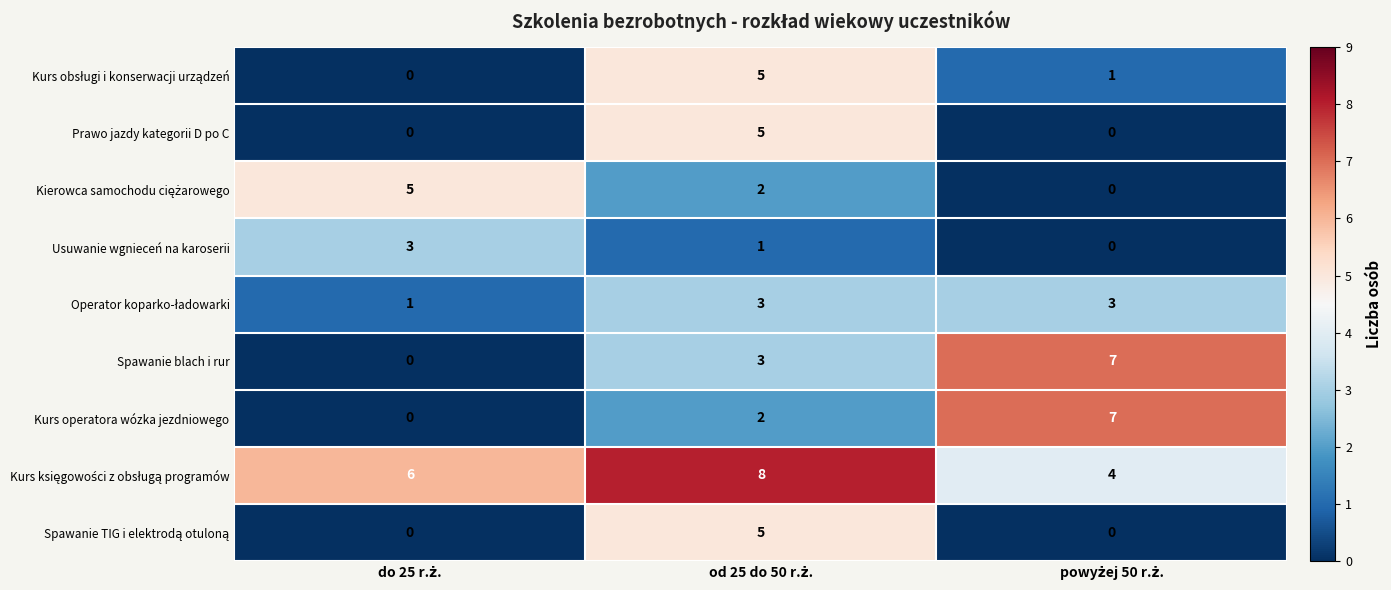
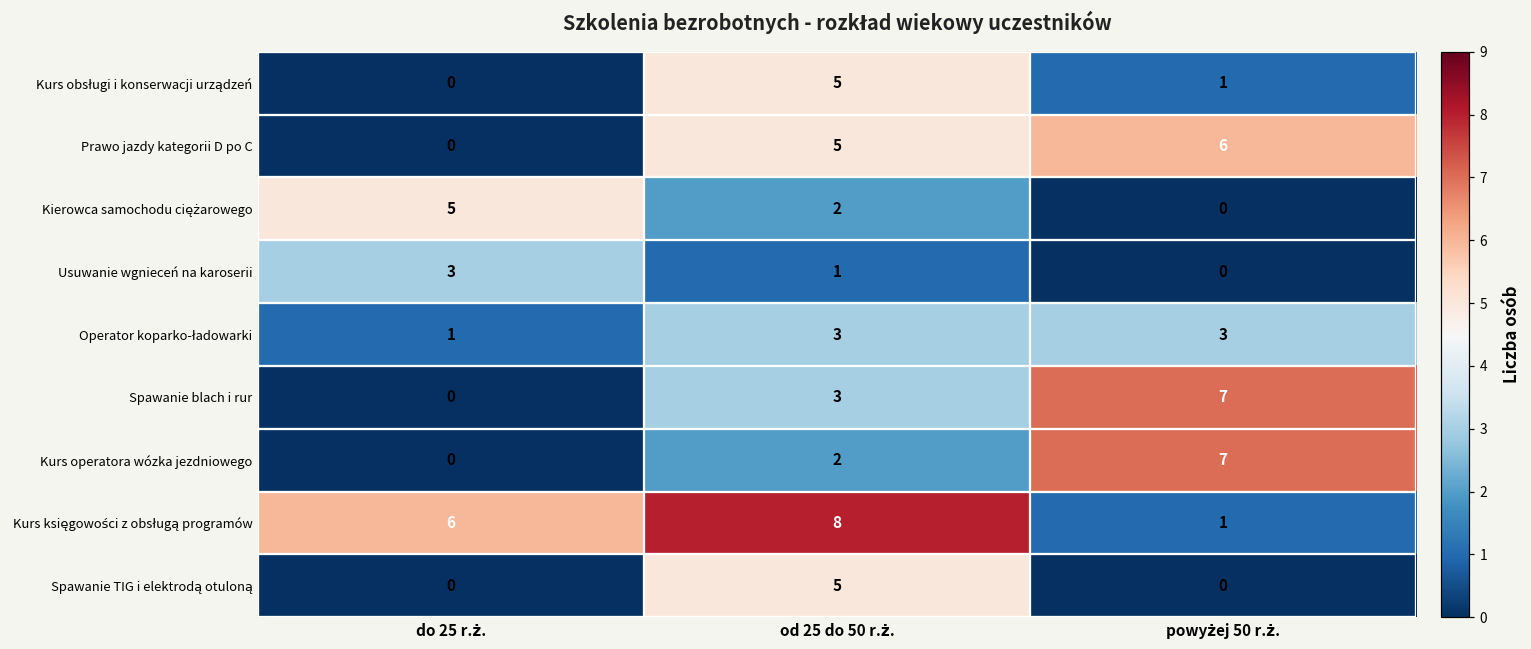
Prawo jazdy kategorii D po C, powyżej 50 r.ż.: 0 -> 6
Kurs księgowości z obsługą programów, powyżej 50 r.ż.: 4 -> 1
